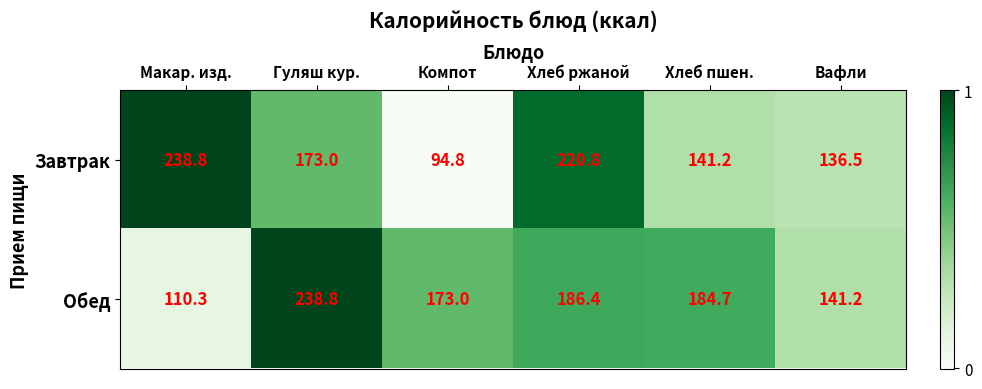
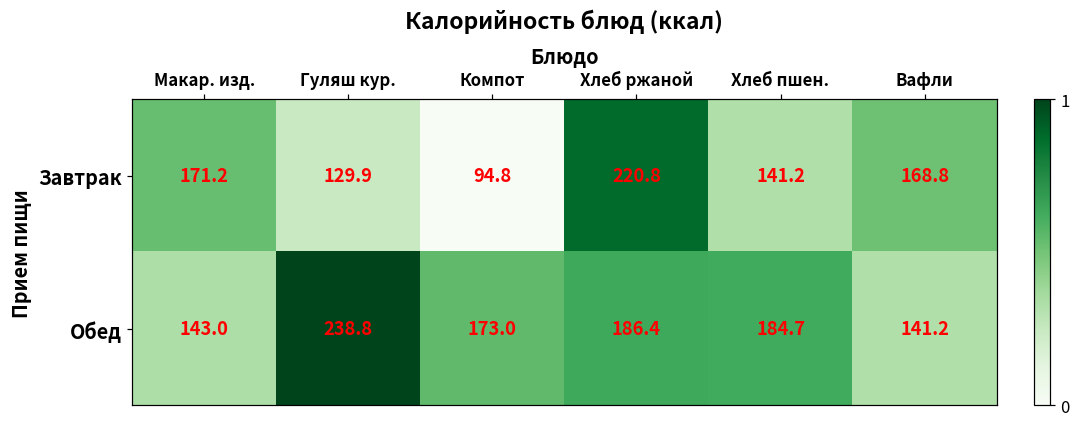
Завтрак, Макар. изд.: 238.8 -> 171.2
Завтрак, Гуляш кур.: 173.0 -> 129.9
Завтрак, Вафли: 136.5 -> 168.8
Обед, Макар. изд.: 110.3 -> 143.0
